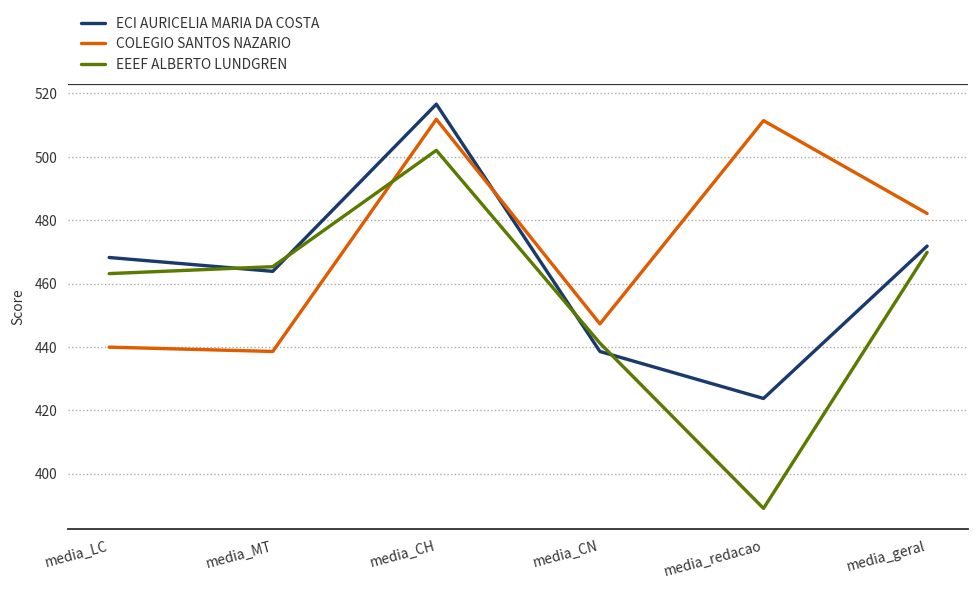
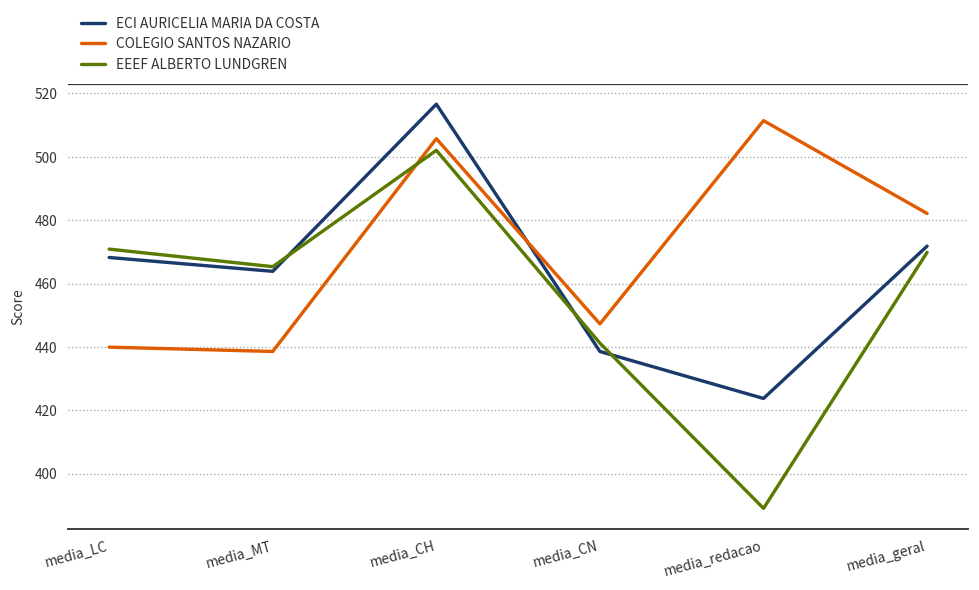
EEEF ALBERTO LUNDGREN, media_LC: 463 -> 471
COLEGIO SANTOS NAZARIO, media_CH: 512 -> 506
